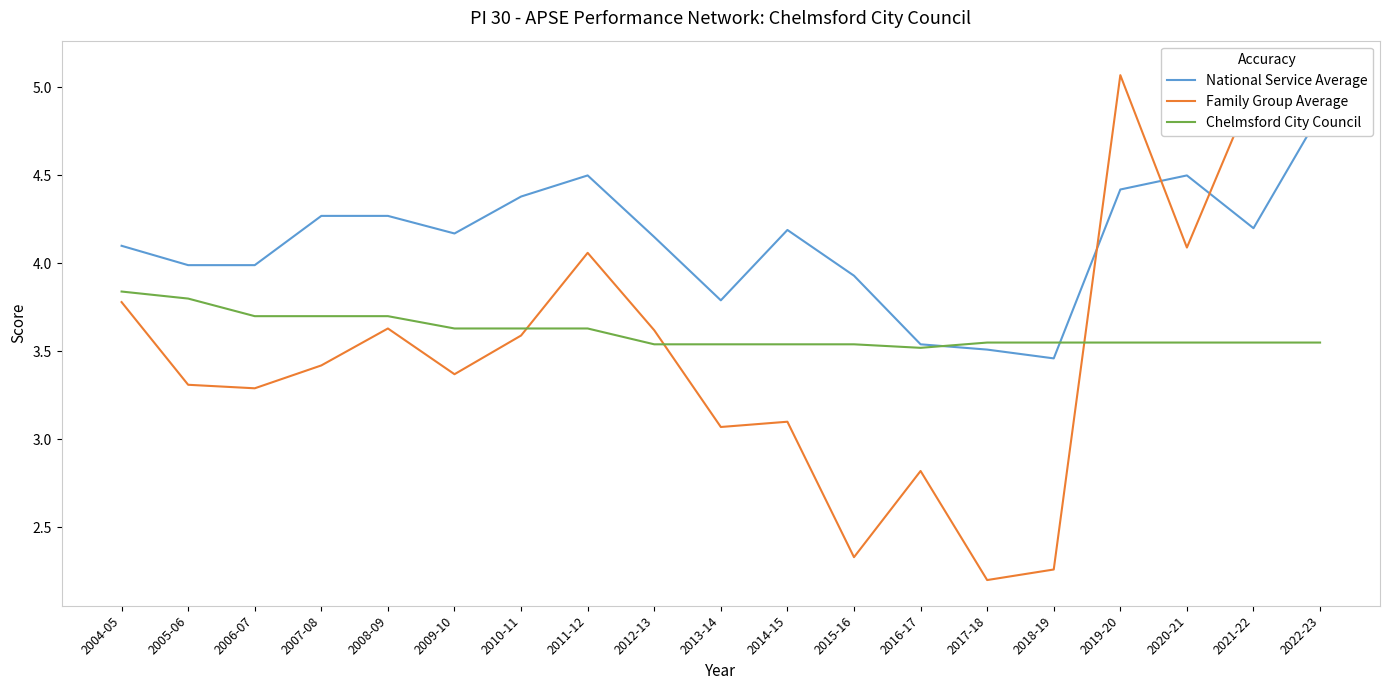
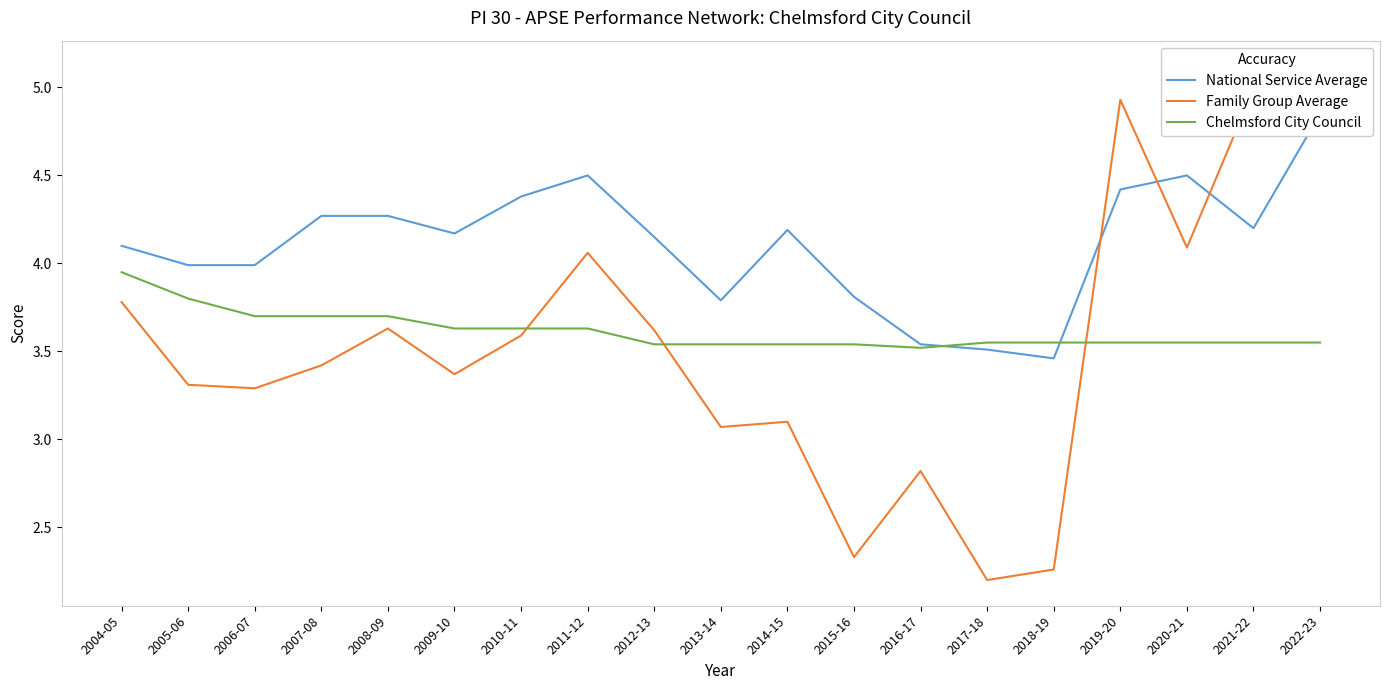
Chelmsford City Council, 2004-05: 3.84 -> 3.95
National Service Average, 2015-16: 3.93 -> 3.81
Family Group Average, 2019-20: 5.07 -> 4.93
